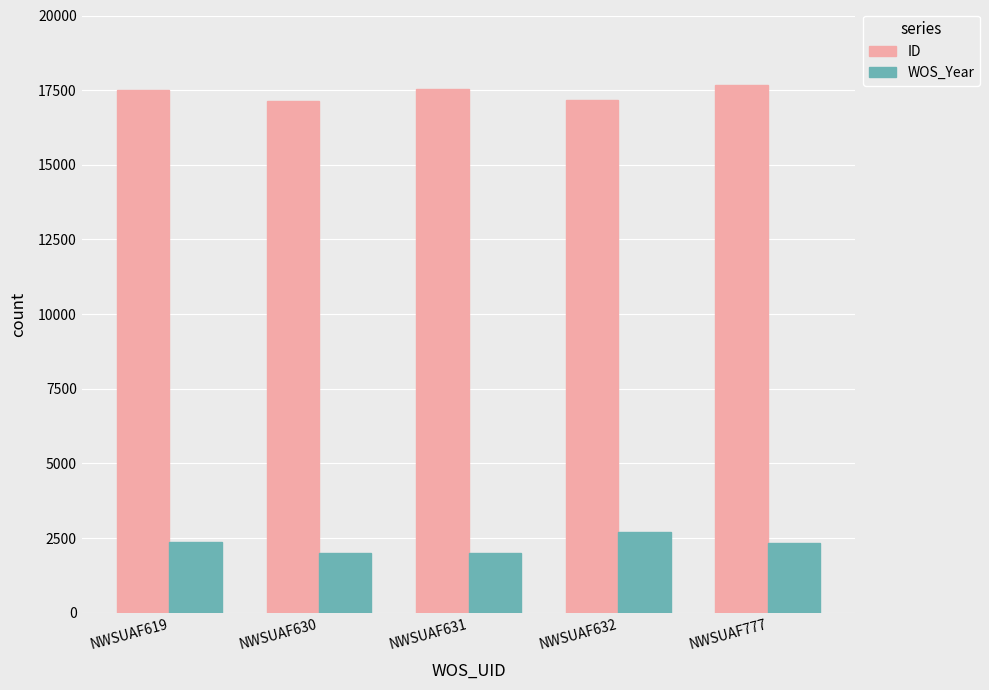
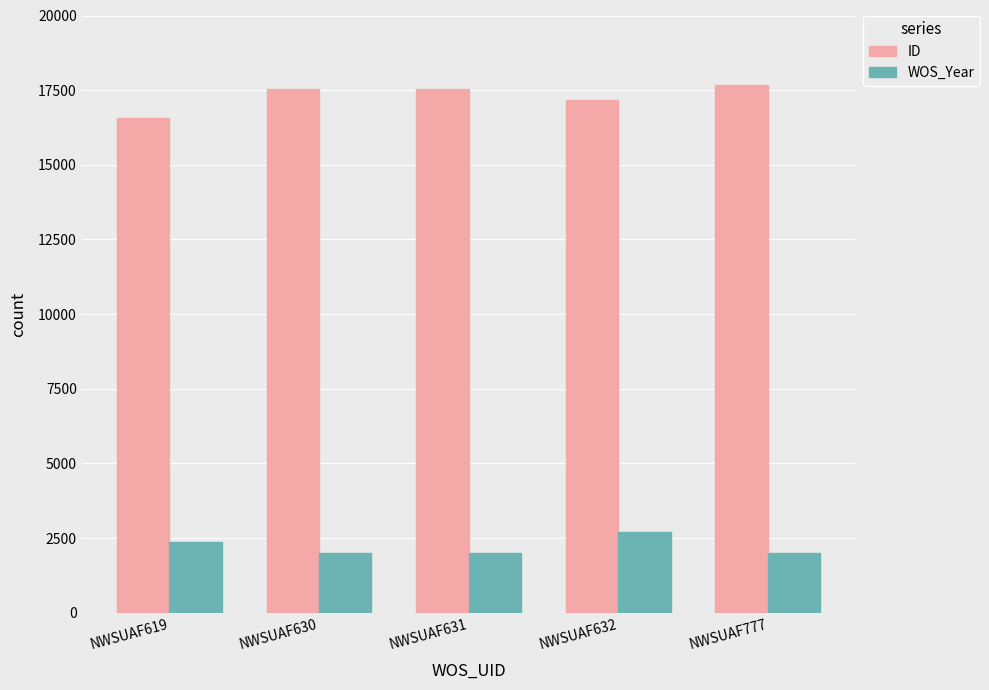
ID, NWSUAF619: 17500 -> 16600
ID, NWSUAF630: 17100 -> 17500
WOS_Year, NWSUAF777: 2300 -> 2000
